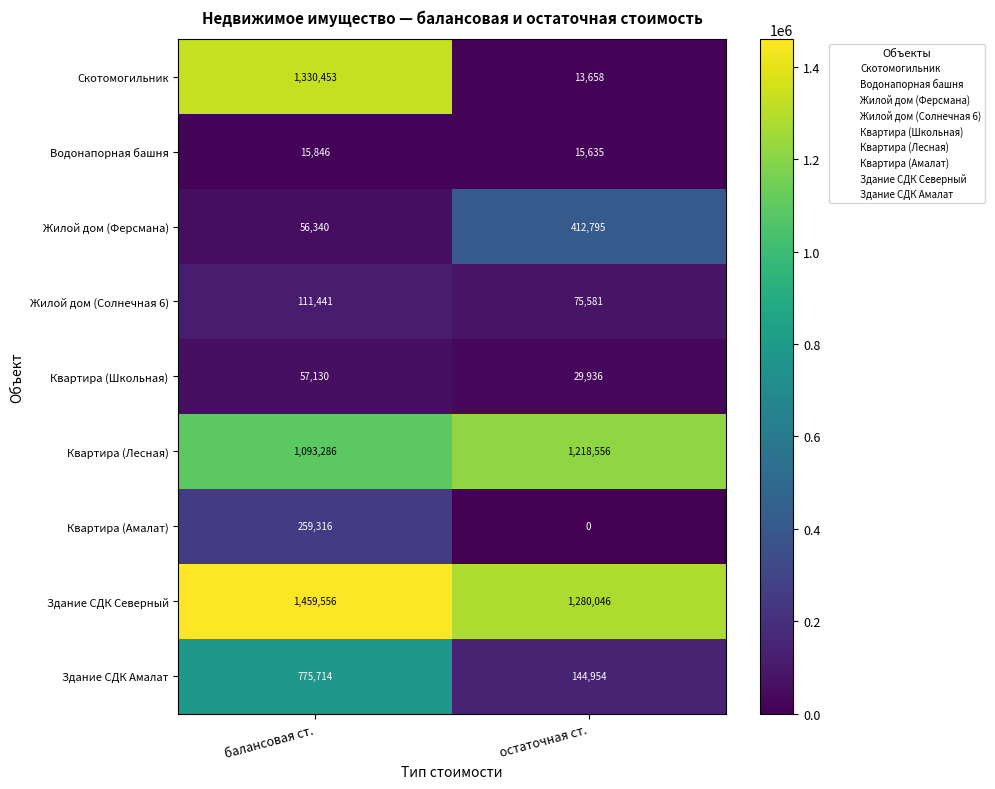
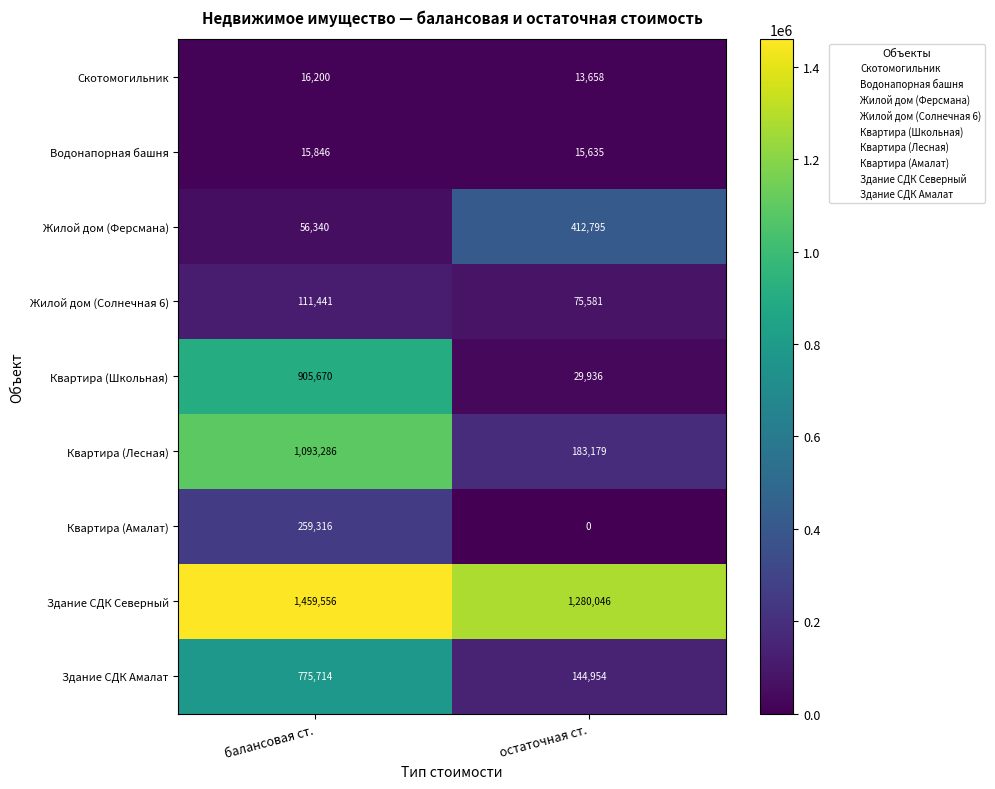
Скотомогильник, балансовая ст.: 1,330,453 -> 16,200
Квартира (Школьная), балансовая ст.: 57,130 -> 905,670
Квартира (Лесная), остаточная ст.: 1,218,556 -> 183,179
